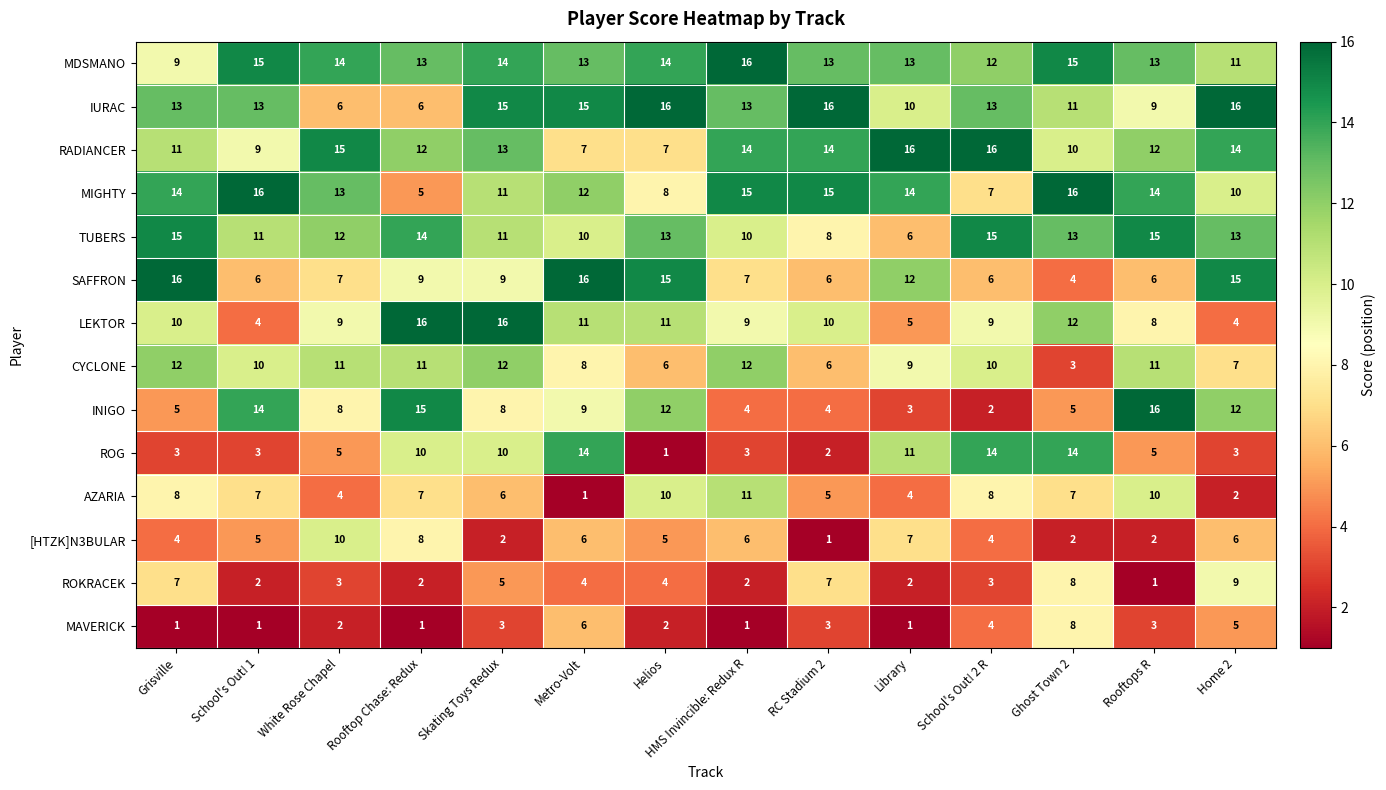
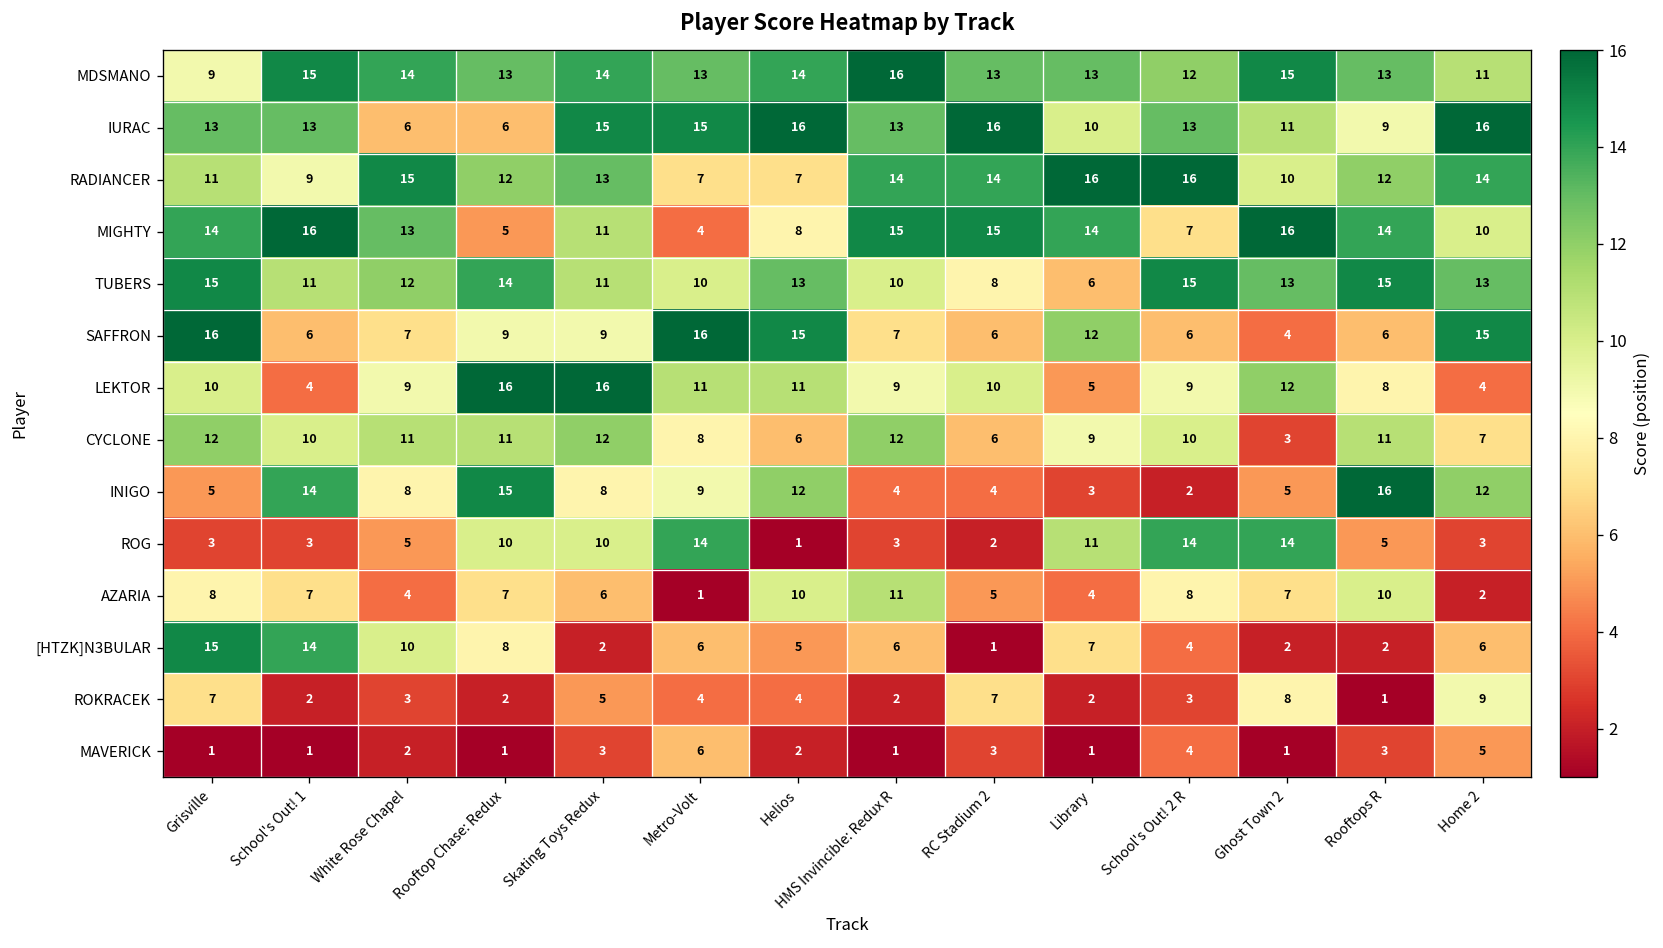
MIGHTY, Metro-Volt: 12 -> 4
[HTZK]N3BULAR, Grisville: 4 -> 15
[HTZK]N3BULAR, School's Out! 1: 5 -> 14
MAVERICK, Ghost Town 2: 8 -> 1
